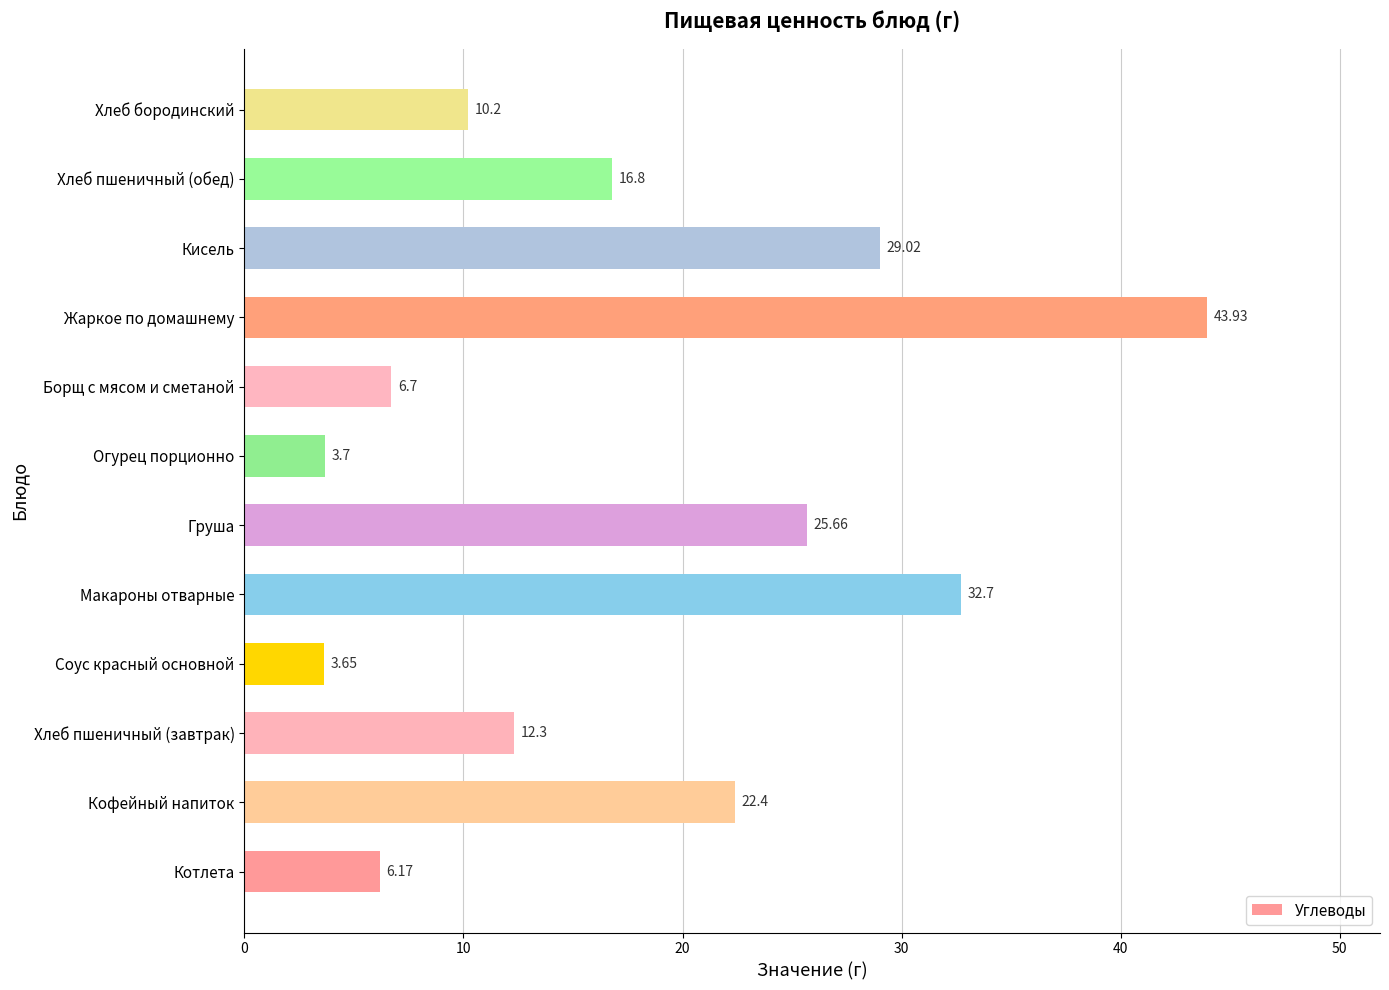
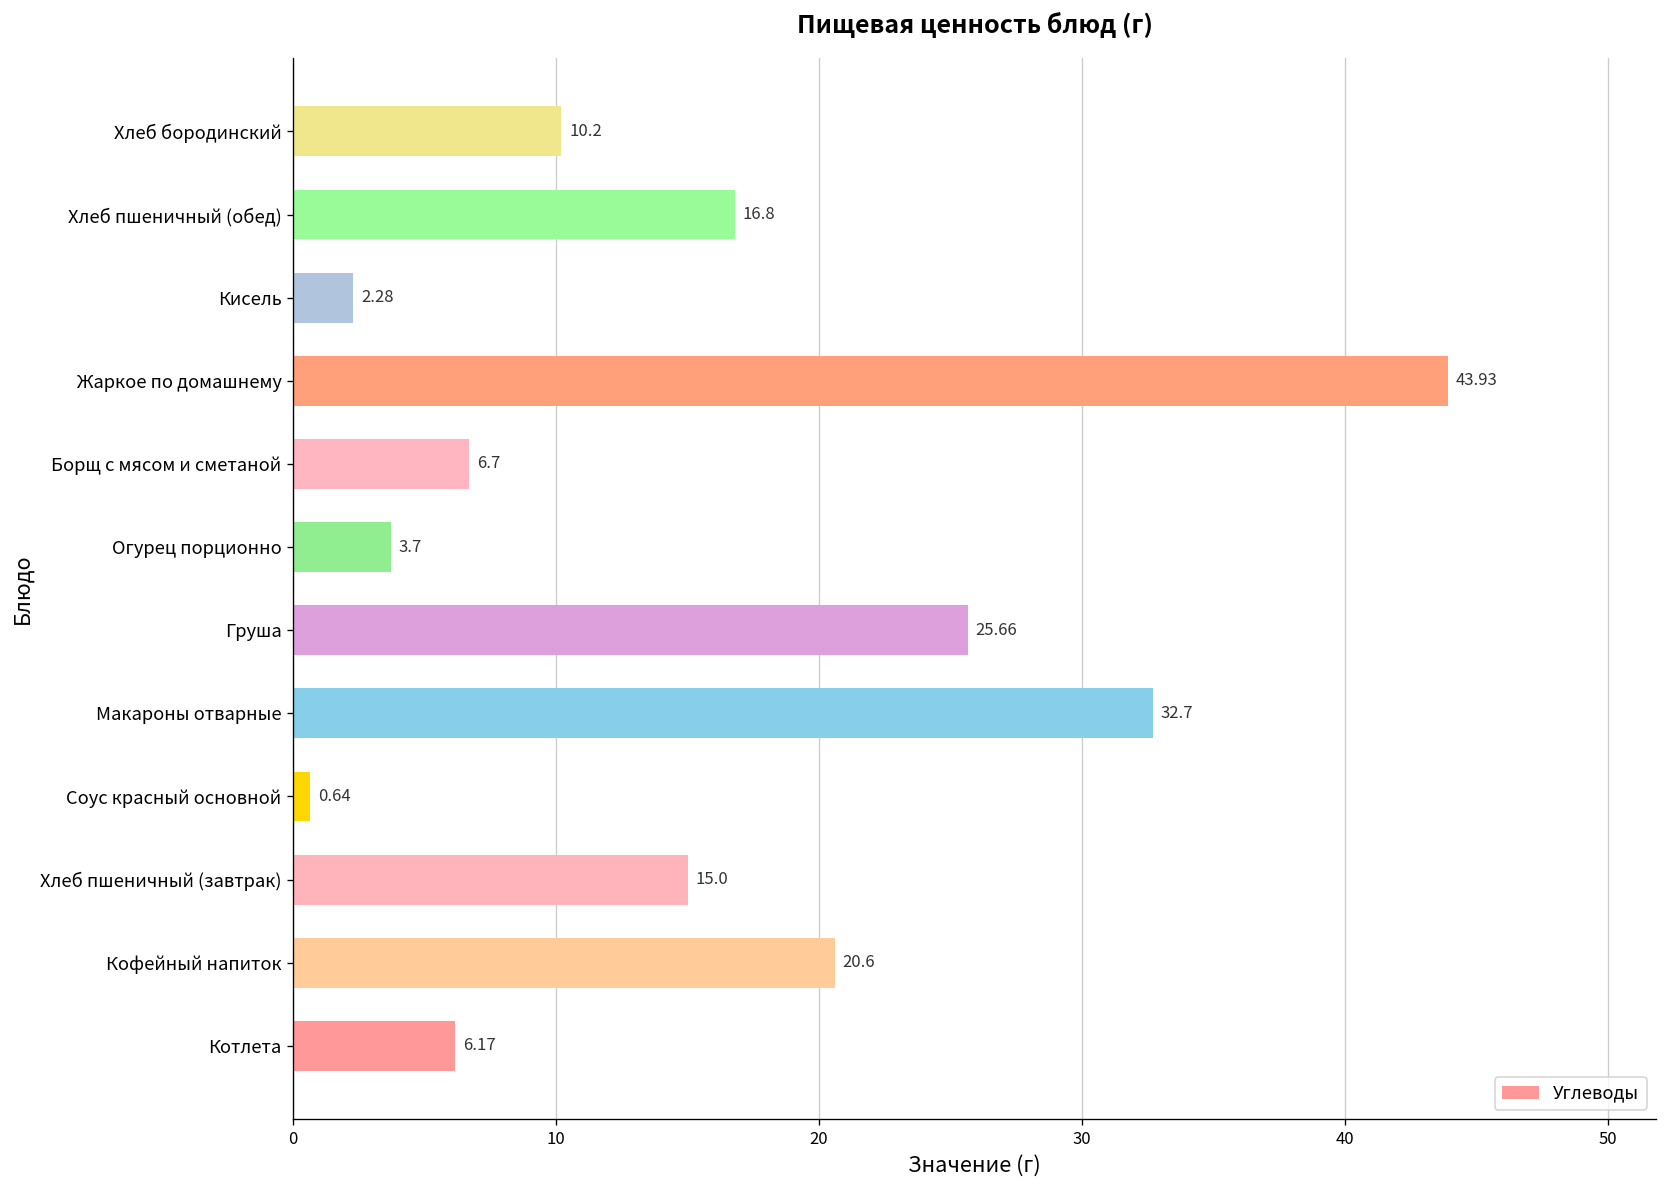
Кисель: 29.02 -> 2.28
Соус красный основной: 3.65 -> 0.64
Хлеб пшеничный (завтрак): 12.3 -> 15.0
Кофейный напиток: 22.4 -> 20.6
